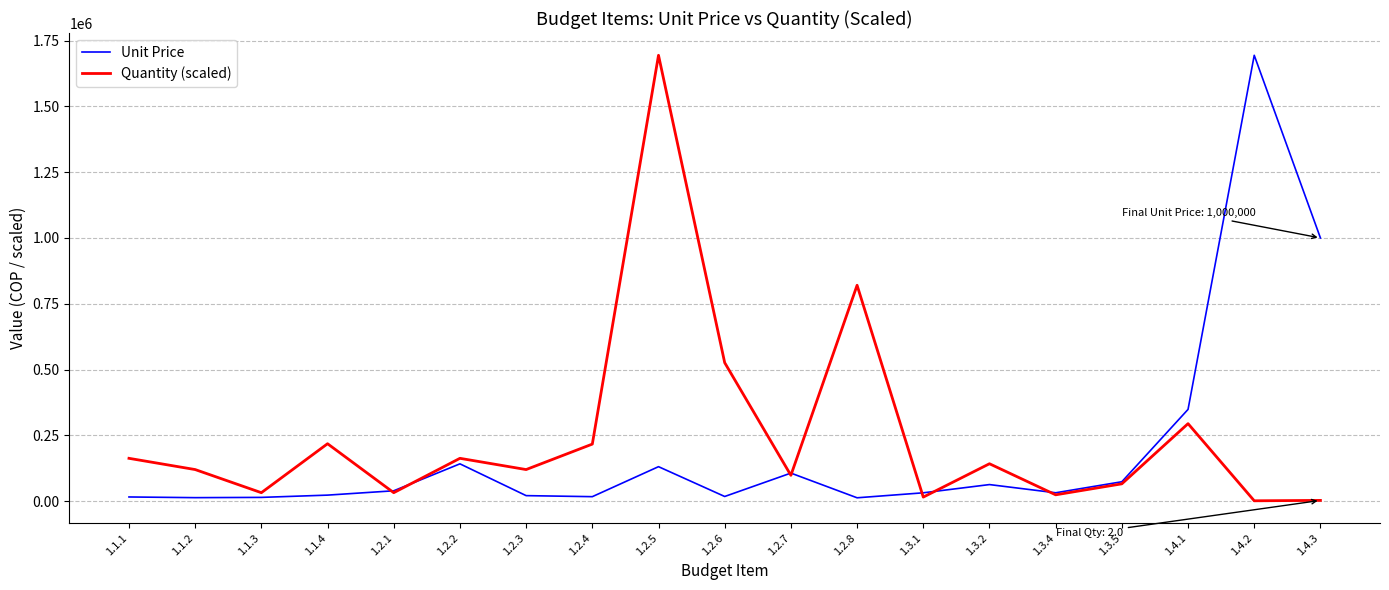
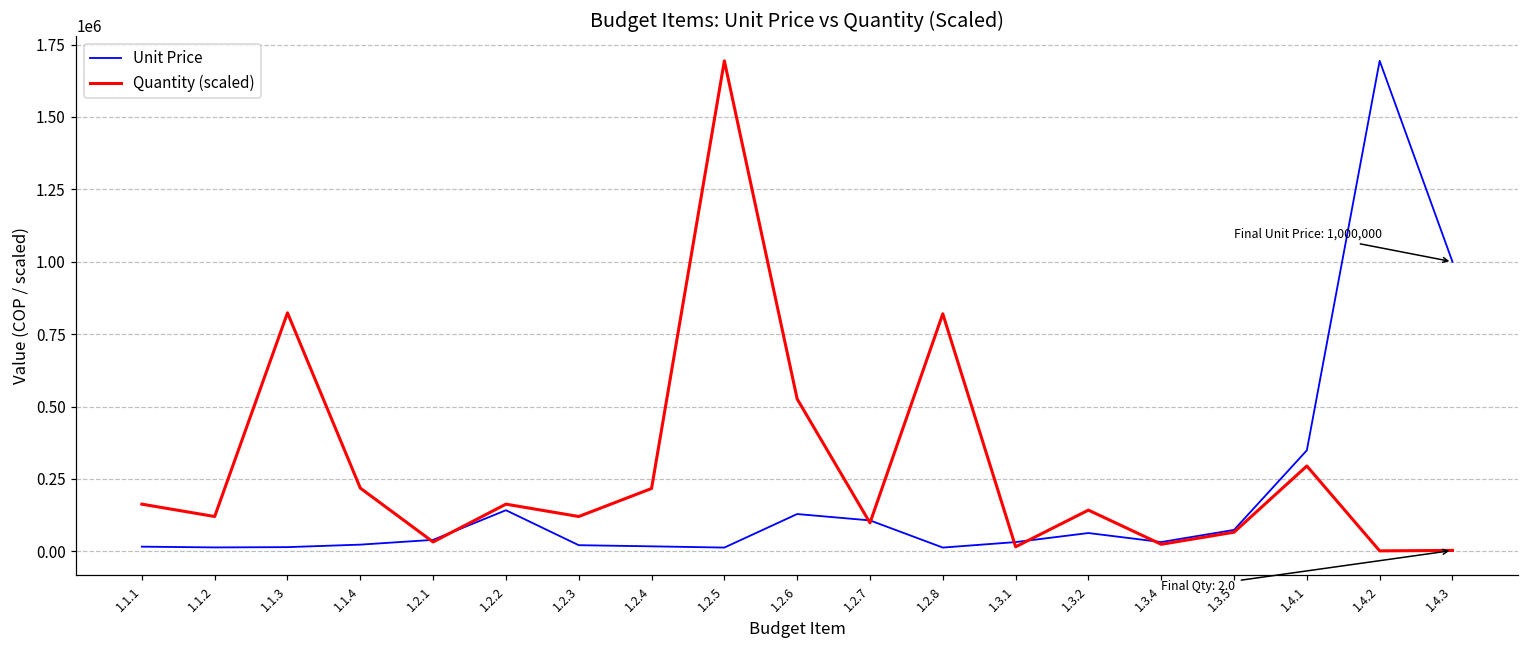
Quantity (scaled), 1.1.3: 30000 -> 820000
Unit Price, 1.2.5: 130000 -> 10000
Unit Price, 1.2.6: 20000 -> 130000
